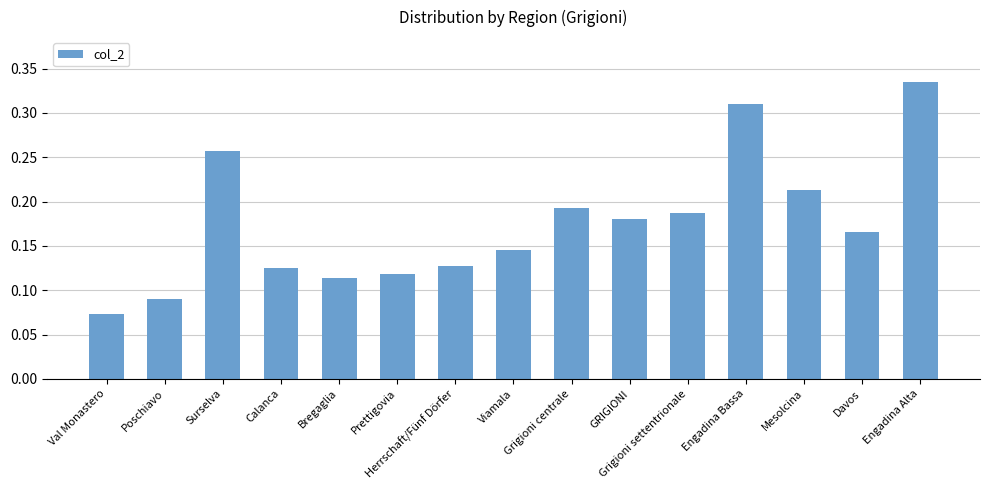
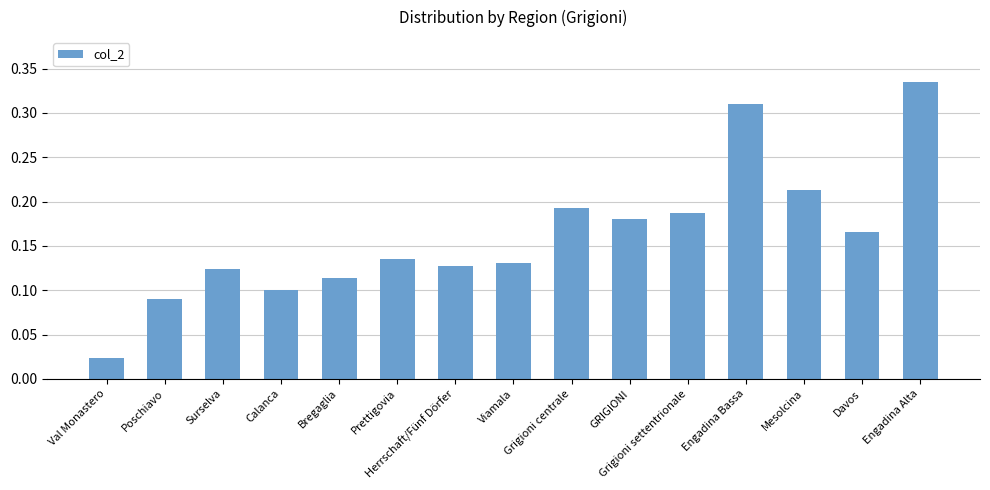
Val Monastero: 0.07 -> 0.02
Surselva: 0.26 -> 0.12
Calanca: 0.13 -> 0.10
Prettigovia: 0.12 -> 0.13
Viamala: 0.15 -> 0.13
